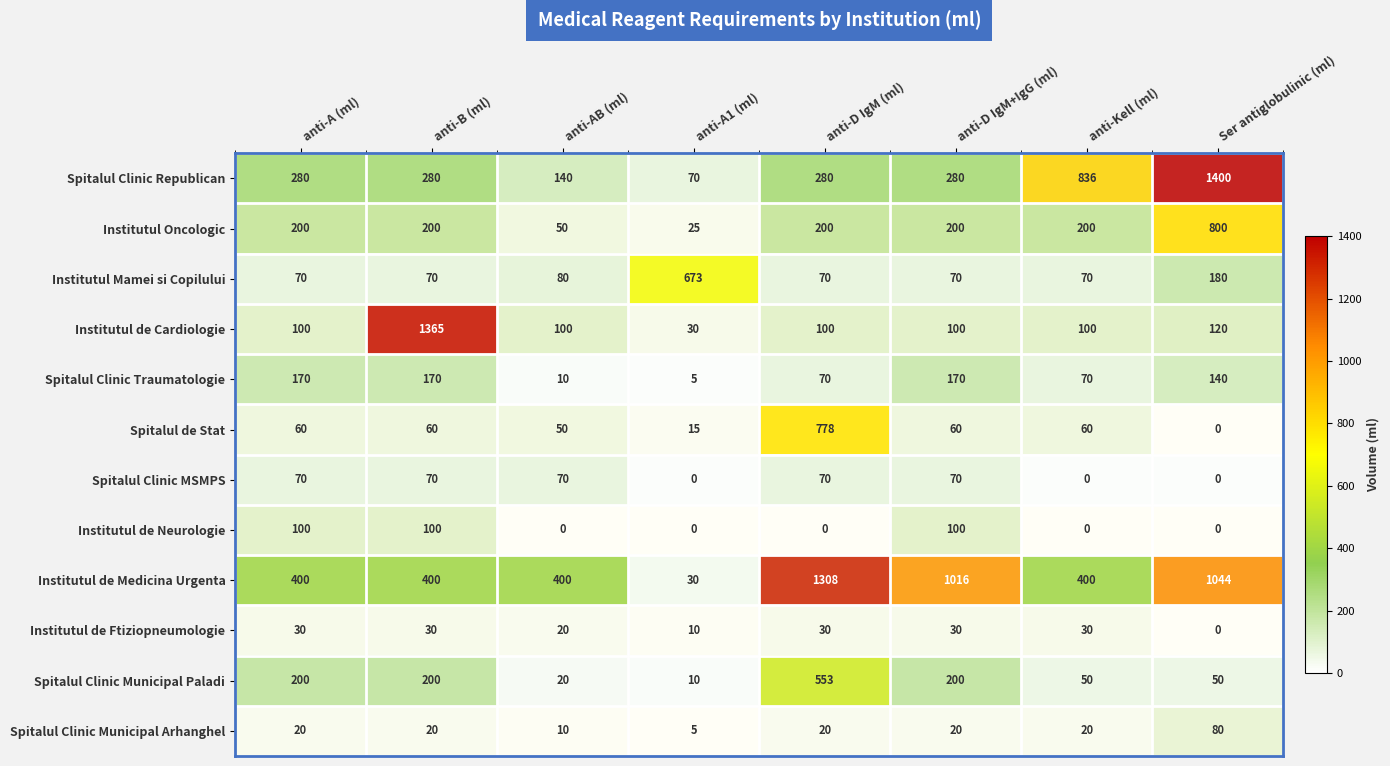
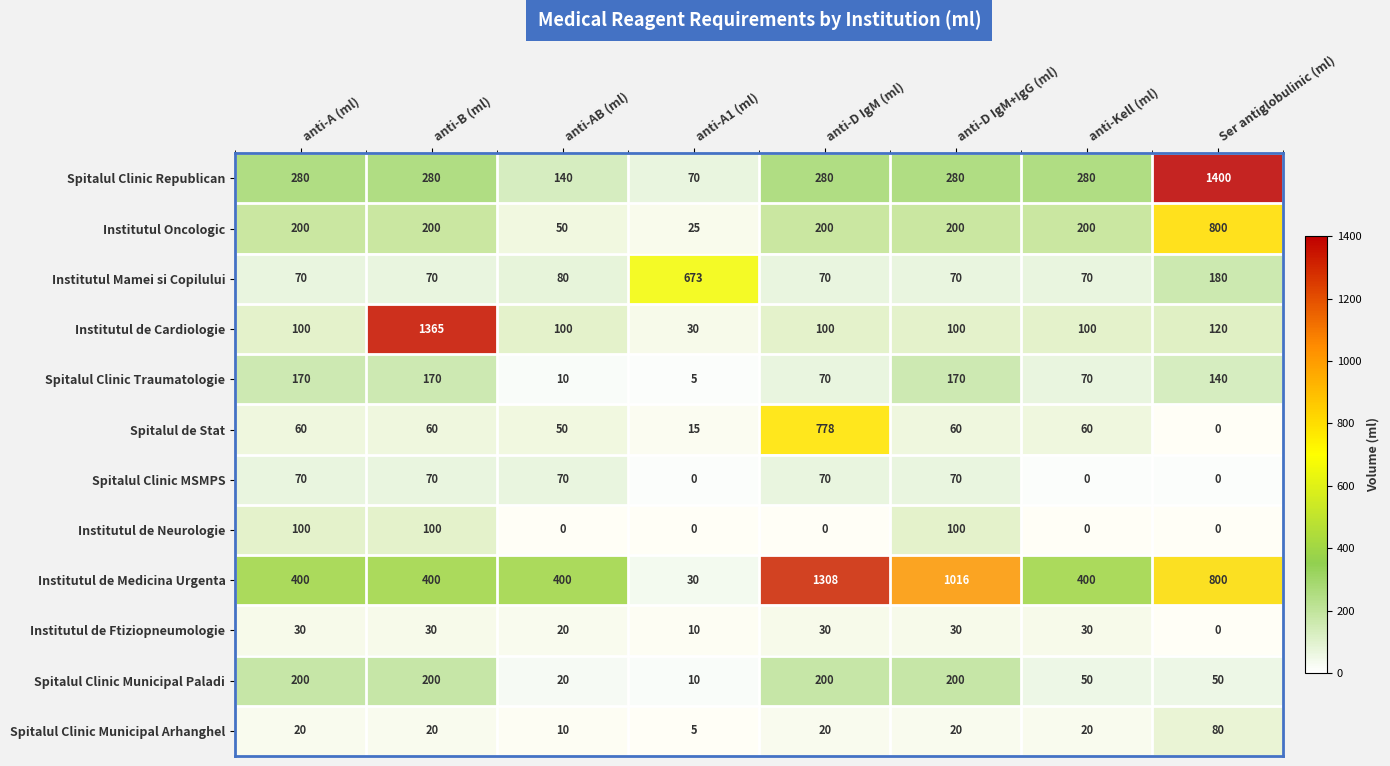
Spitalul Clinic Republican, anti-Kell (ml): 836 -> 280
Institutul de Medicina Urgenta, Ser antiglobulinic (ml): 1044 -> 800
Spitalul Clinic Municipal Paladi, anti-D IgM (ml): 553 -> 200
